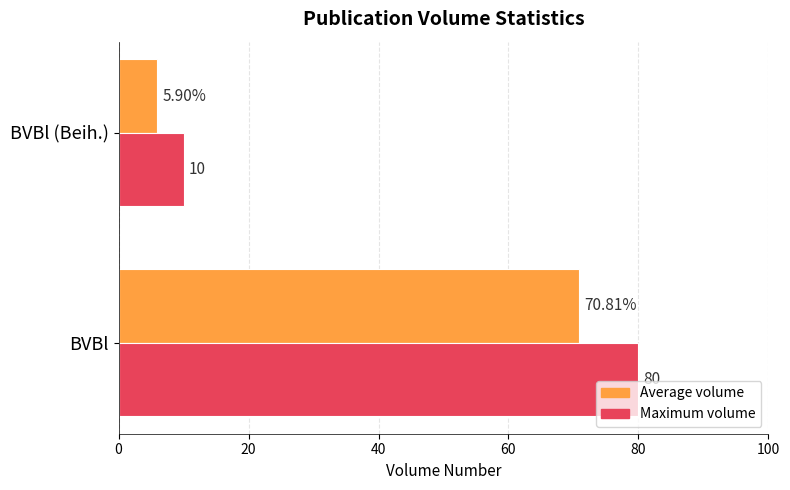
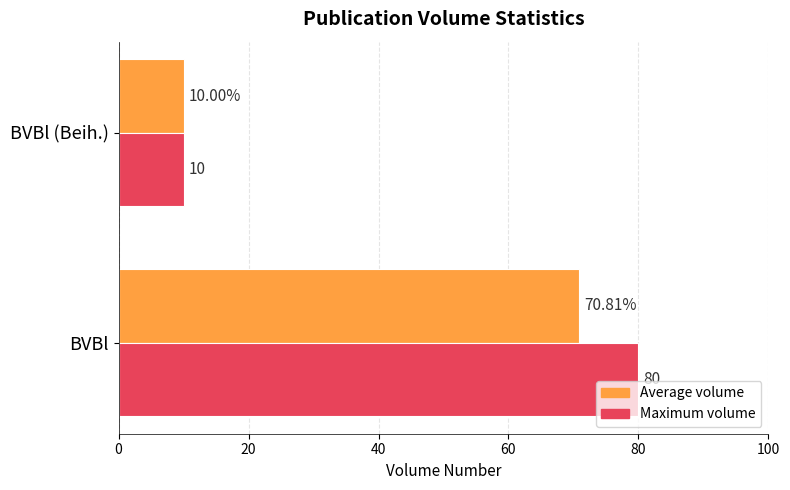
Average volume, BVBl (Beih.): 5.90% -> 10.00%
